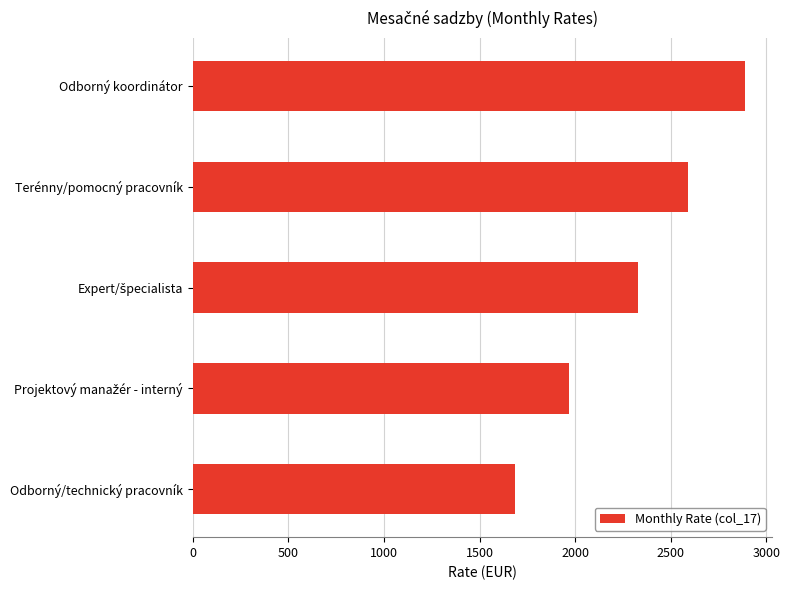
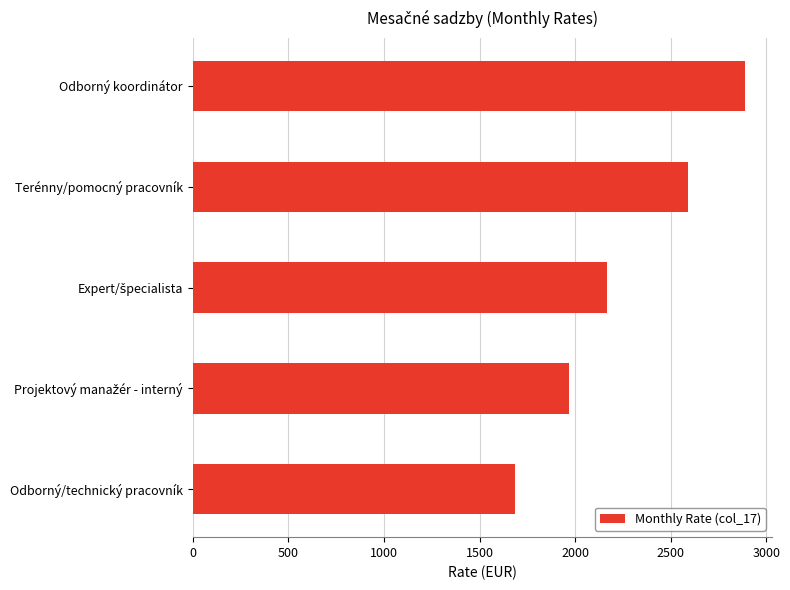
Expert/špecialista: 2330 -> 2170
